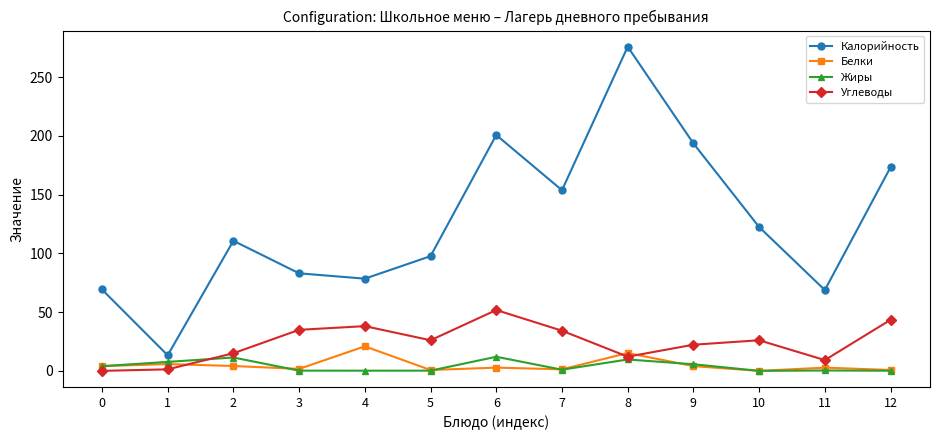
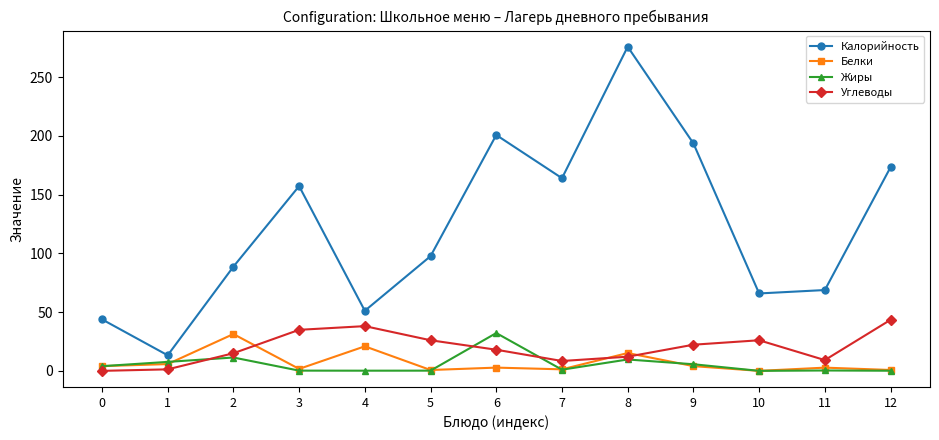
Калорийность, 0: 69 -> 44
Калорийность, 2: 111 -> 89
Белки, 2: 4 -> 31
Калорийность, 3: 83 -> 157
Калорийность, 4: 79 -> 51
Жиры, 6: 12 -> 32
Углеводы, 6: 52 -> 18
Калорийность, 7: 154 -> 164
Углеводы, 7: 34 -> 8
Калорийность, 10: 122 -> 66
